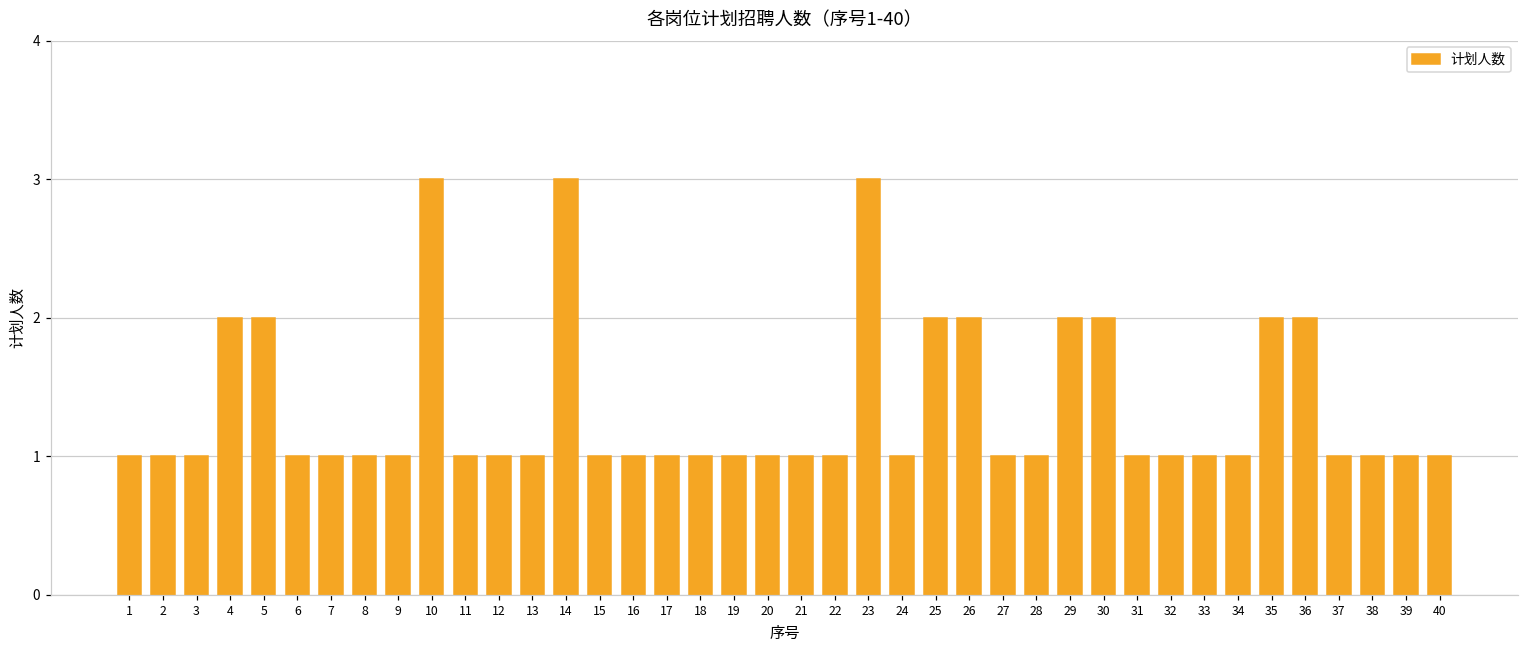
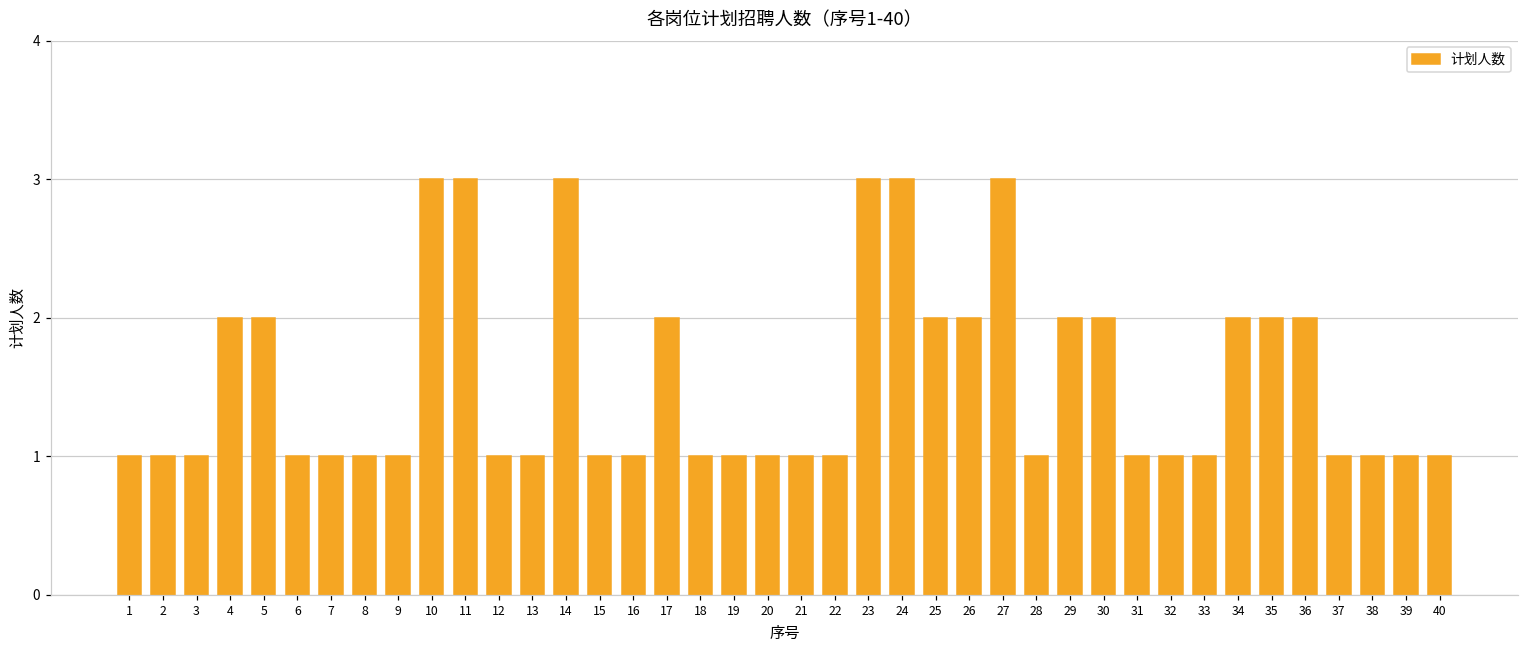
11: 1 -> 3
17: 1 -> 2
24: 1 -> 3
27: 1 -> 3
34: 1 -> 2
